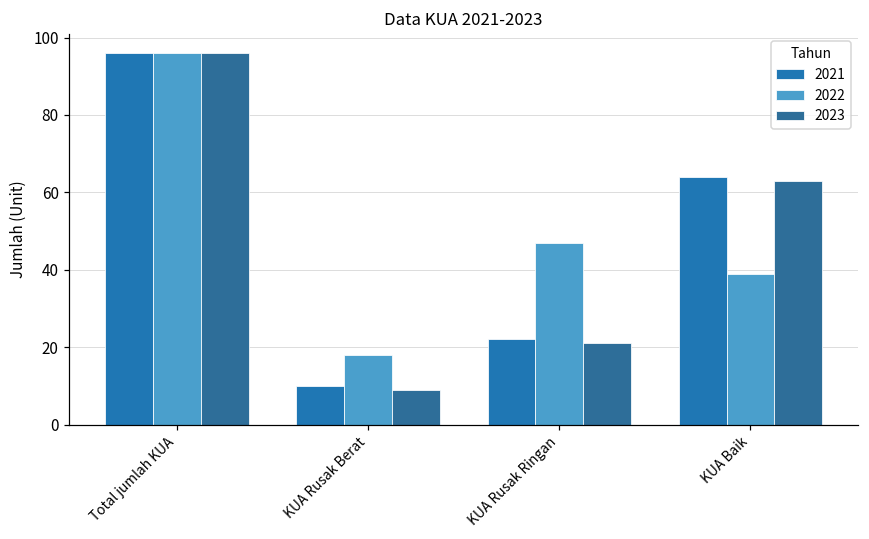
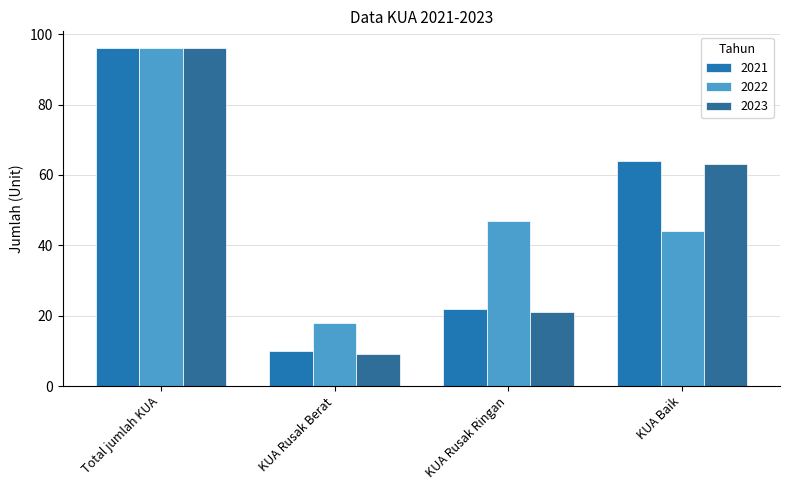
2022, KUA Baik: 39 -> 44
